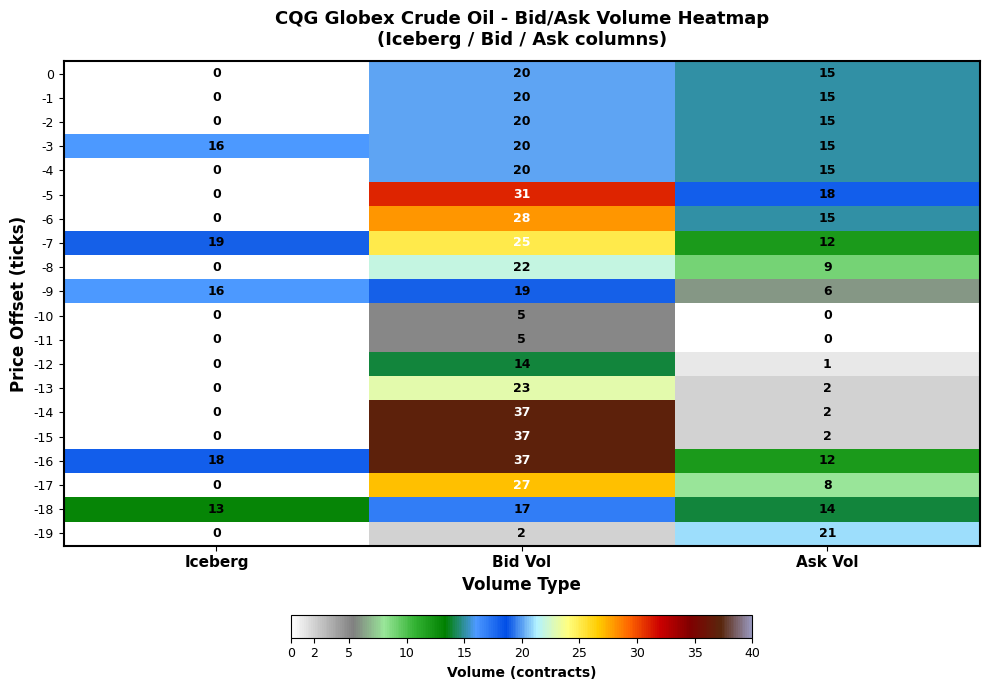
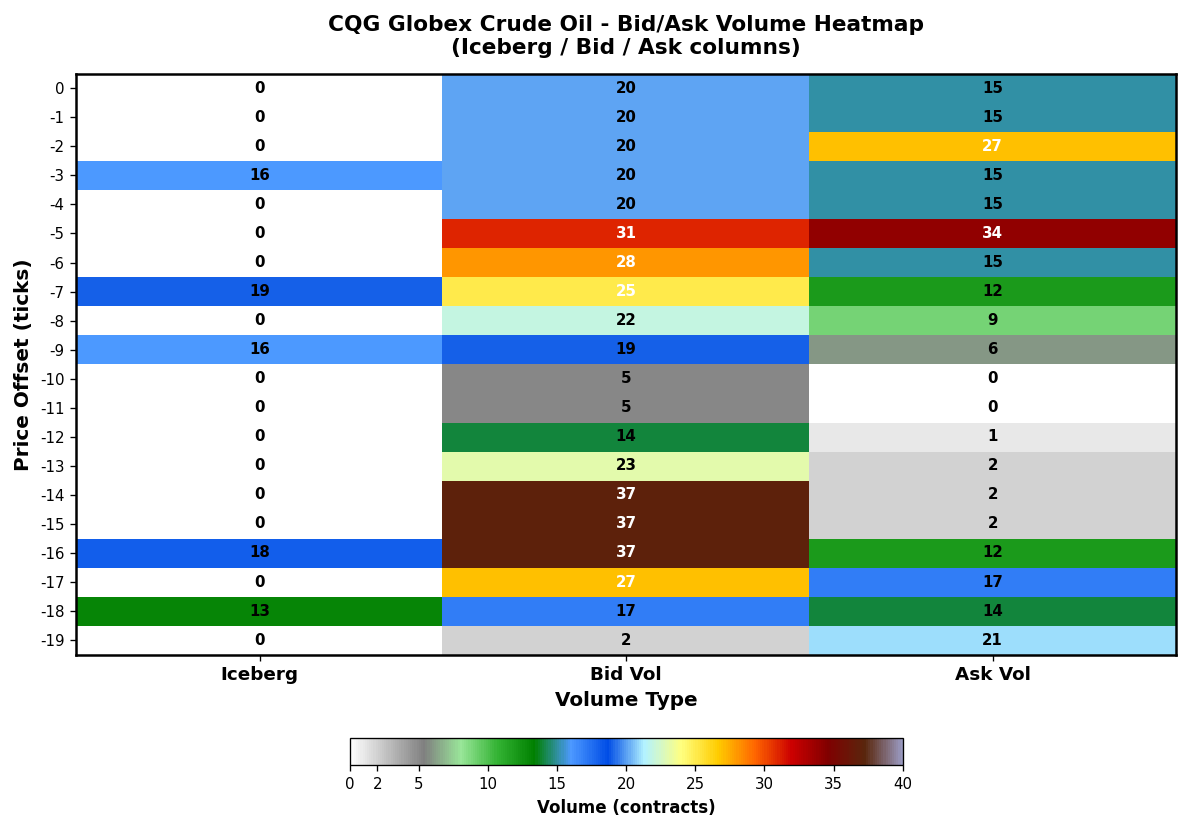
-2, Ask Vol: 15 -> 27
-5, Ask Vol: 18 -> 34
-17, Ask Vol: 8 -> 17
